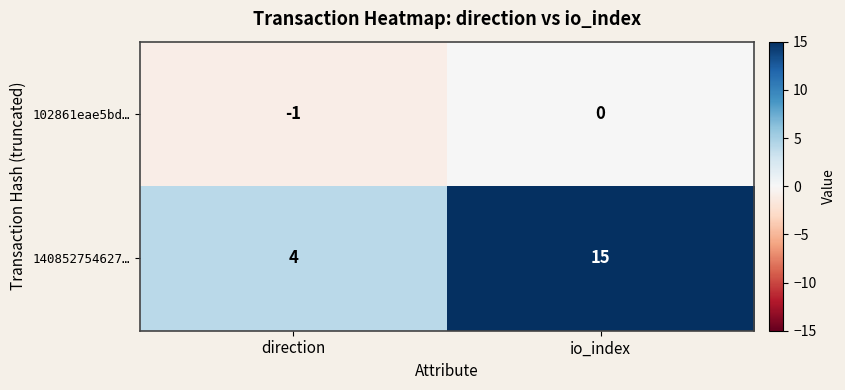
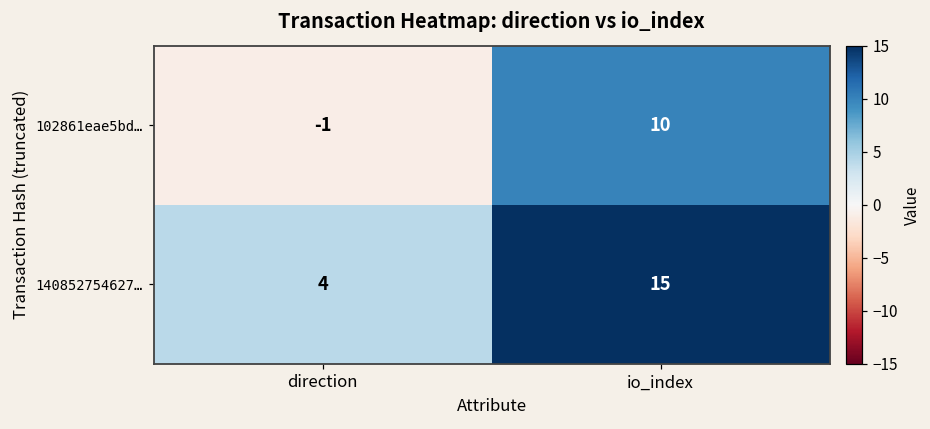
102861eae5bd…, io_index: 0 -> 10
